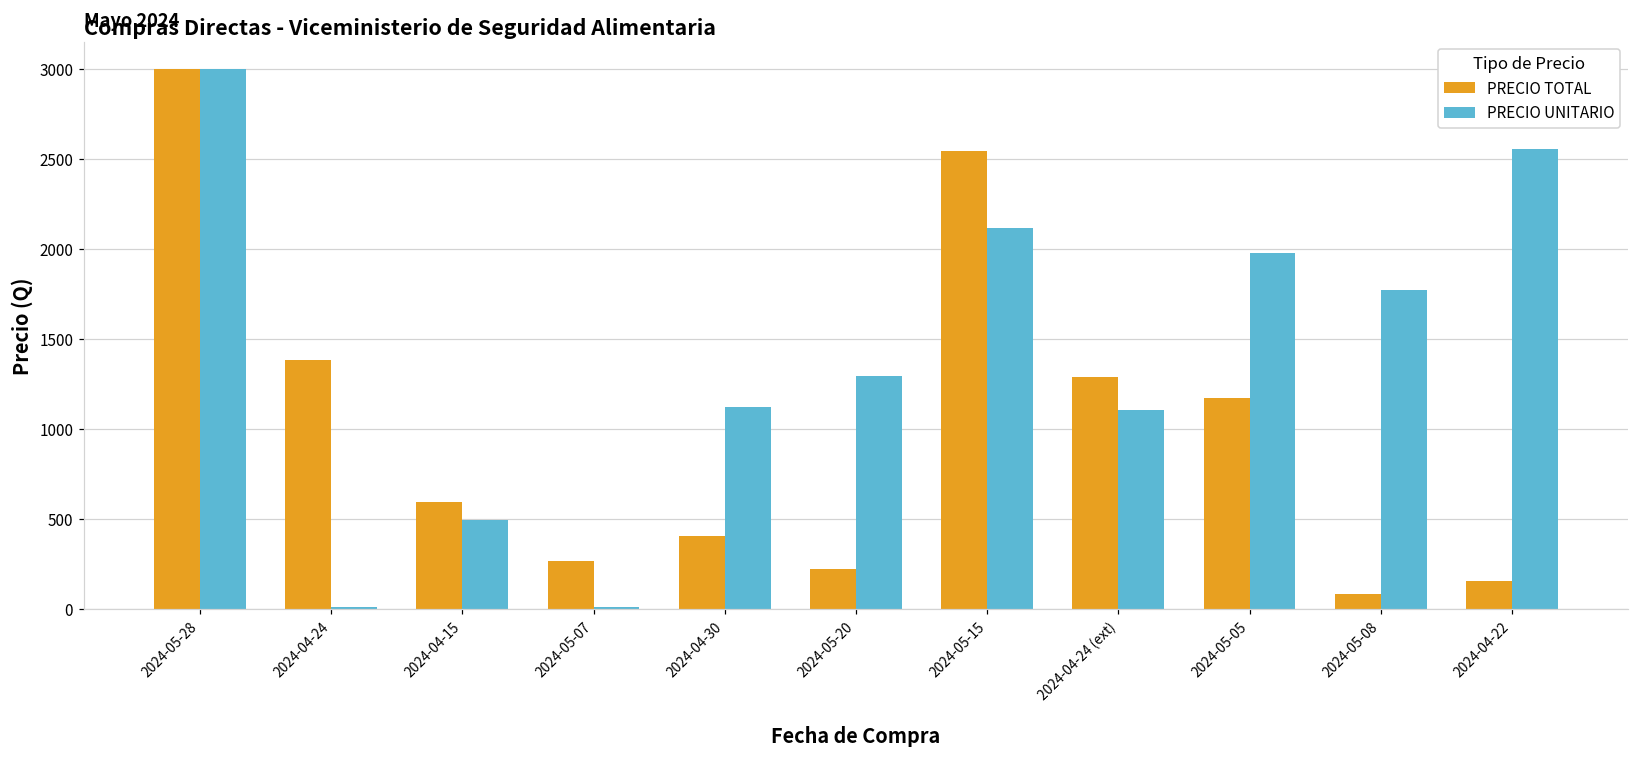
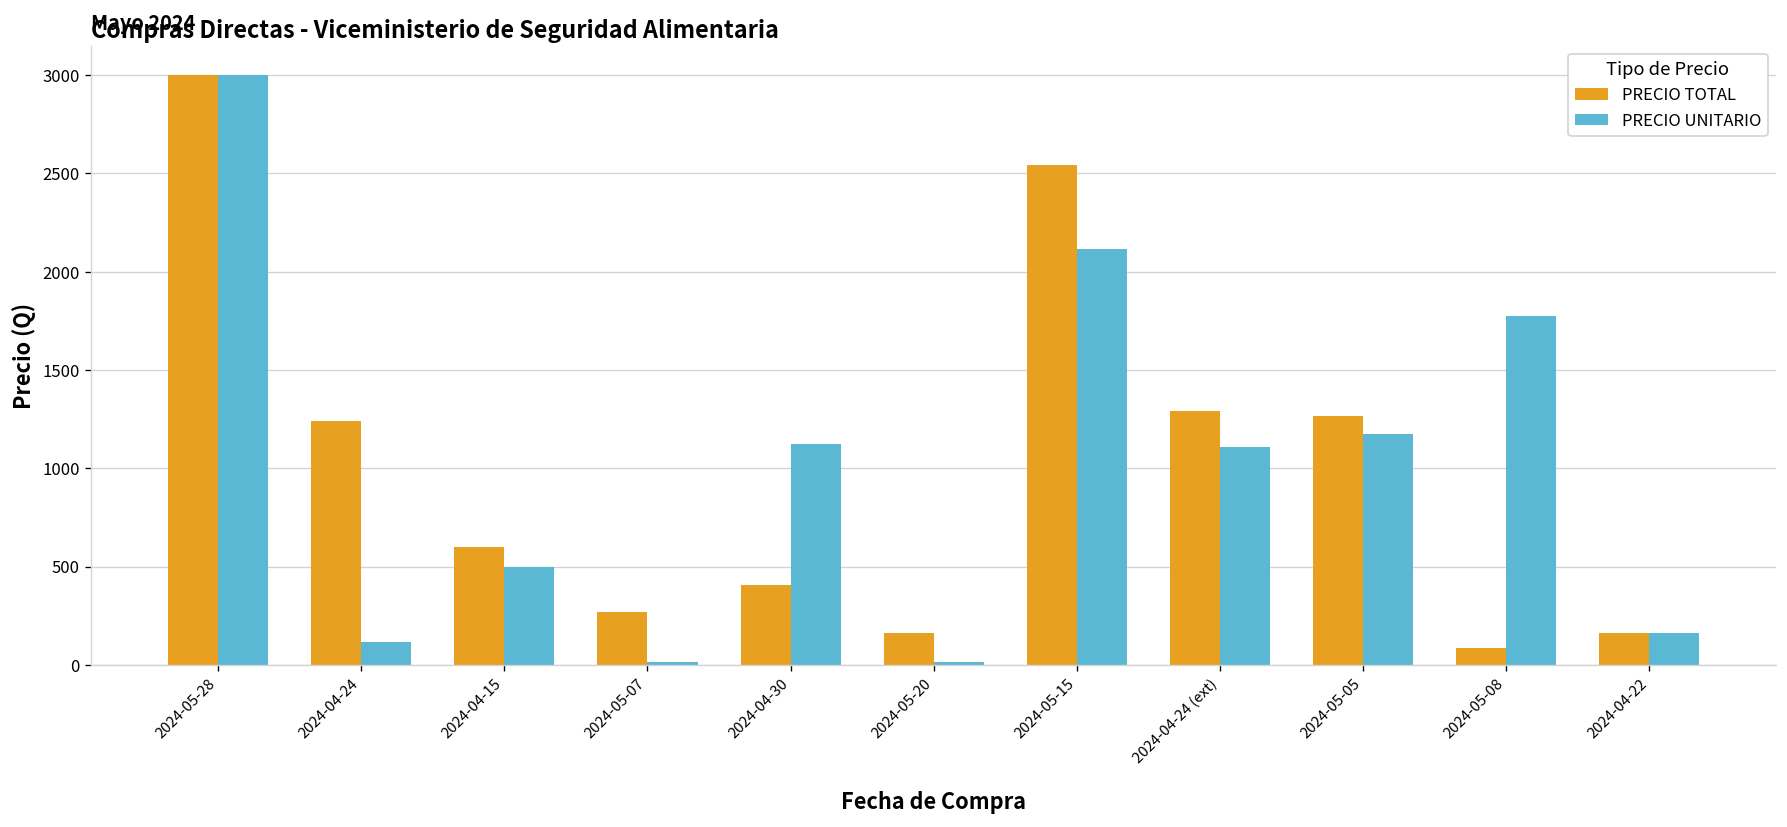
PRECIO TOTAL, 2024-04-24: 1380 -> 1240
PRECIO UNITARIO, 2024-04-24: 10 -> 120
PRECIO TOTAL, 2024-05-20: 220 -> 160
PRECIO UNITARIO, 2024-05-20: 1290 -> 10
PRECIO TOTAL, 2024-05-05: 1170 -> 1270
PRECIO UNITARIO, 2024-05-05: 1980 -> 1170
PRECIO UNITARIO, 2024-04-22: 2560 -> 160
